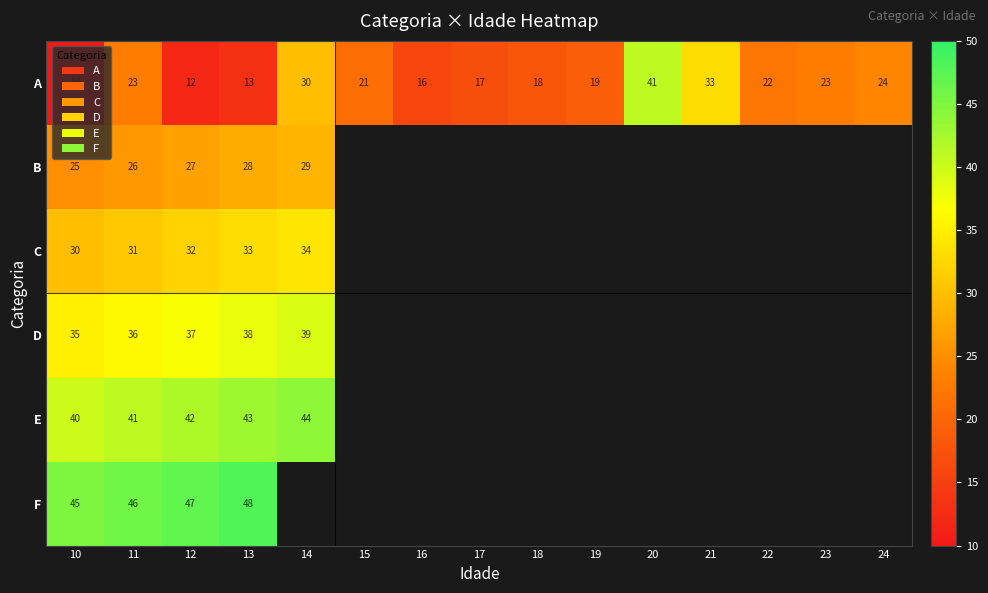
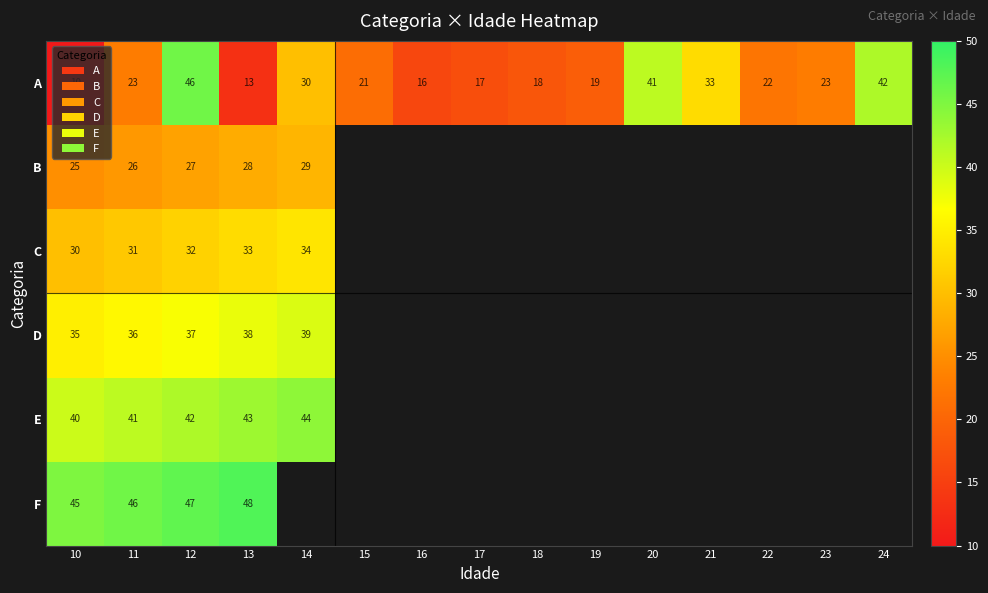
A, 12: 12 -> 46
A, 24: 24 -> 42
